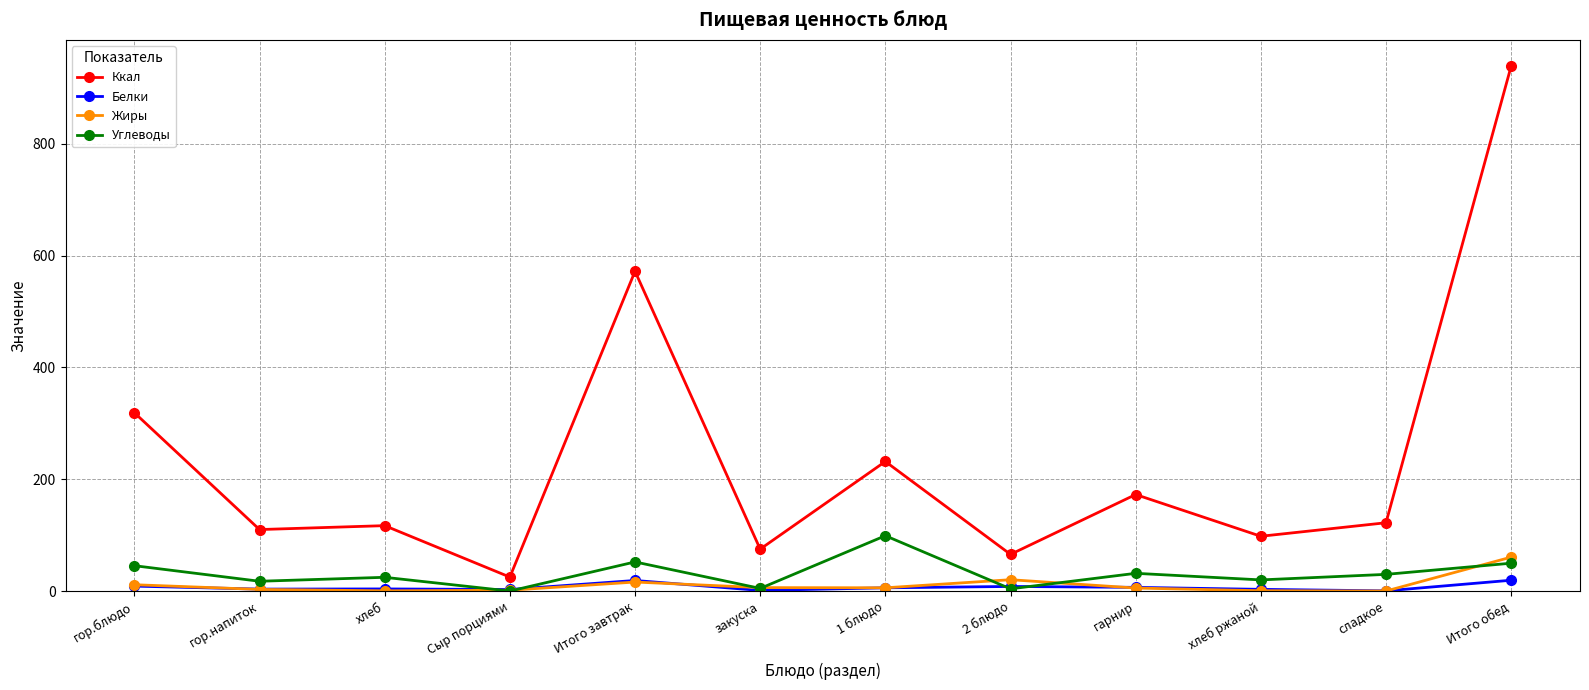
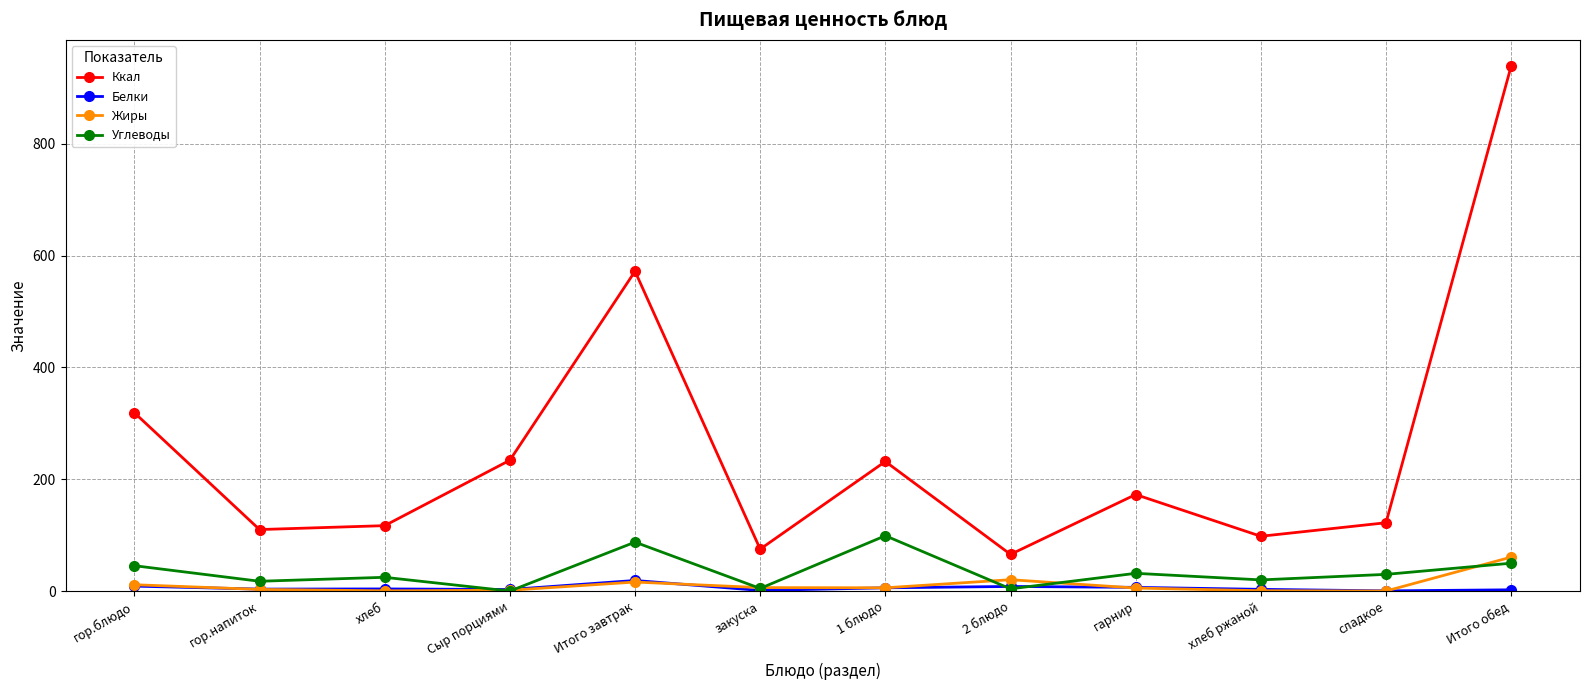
Ккал, Сыр порциями: 30 -> 230
Углеводы, Итого завтрак: 50 -> 90
Белки, Итого обед: 20 -> 0
